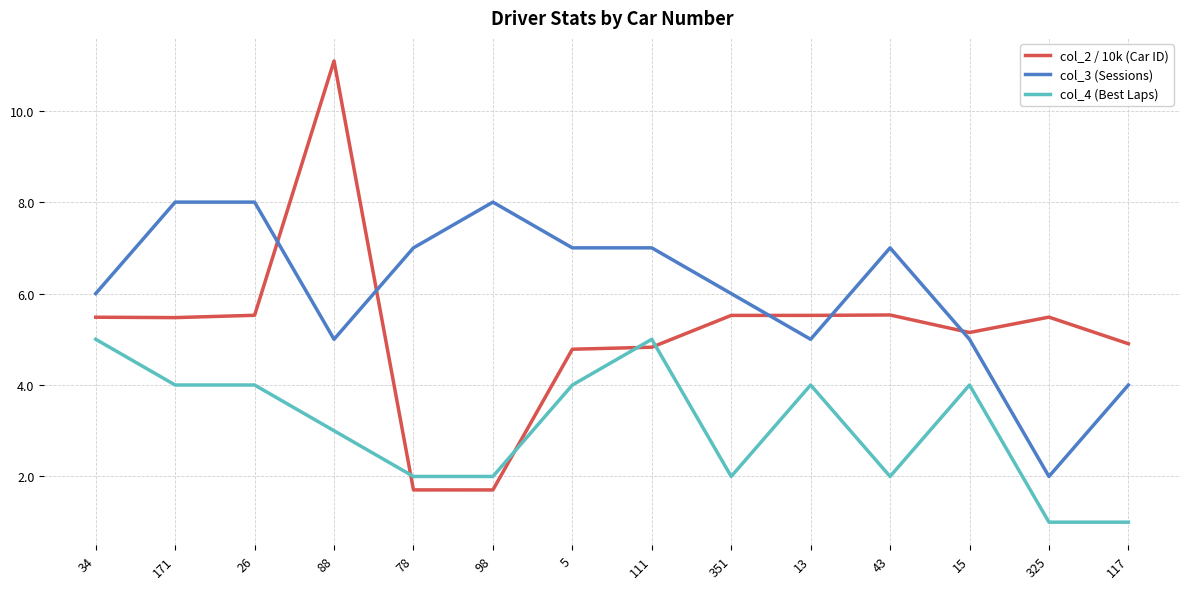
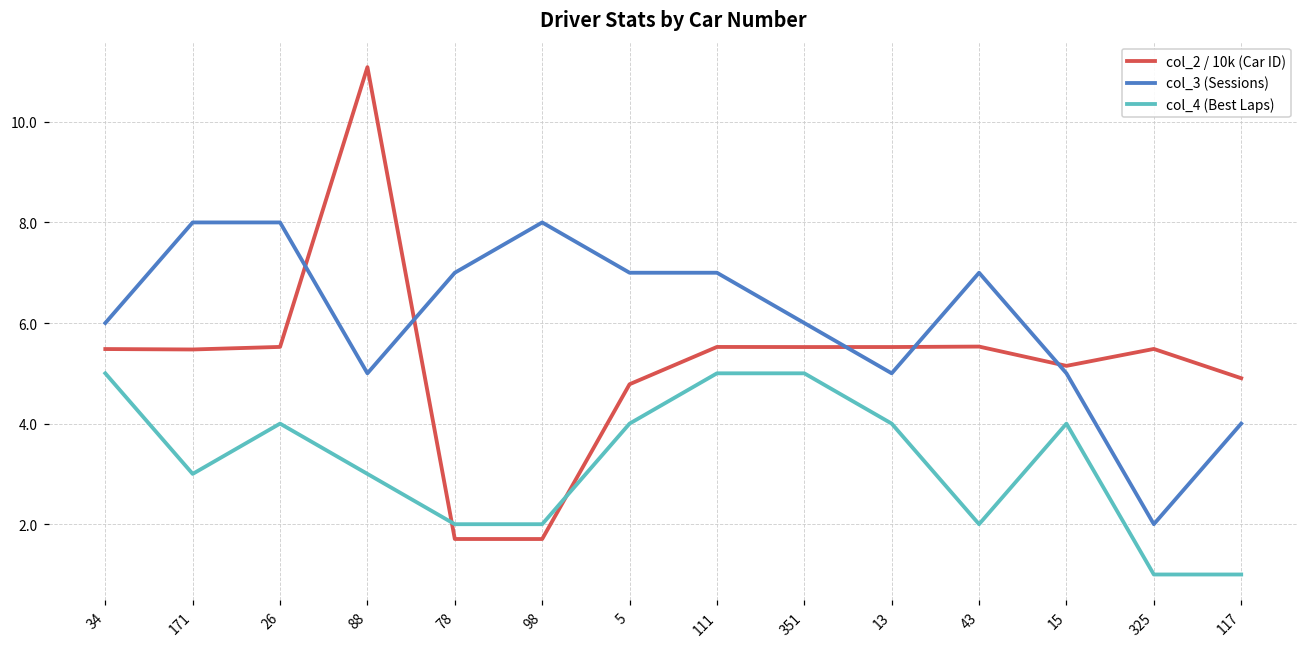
col_4 (Best Laps), 171: 4 -> 3
col_2 / 10k (Car ID), 111: 4.8 -> 5.5
col_4 (Best Laps), 351: 2 -> 5
